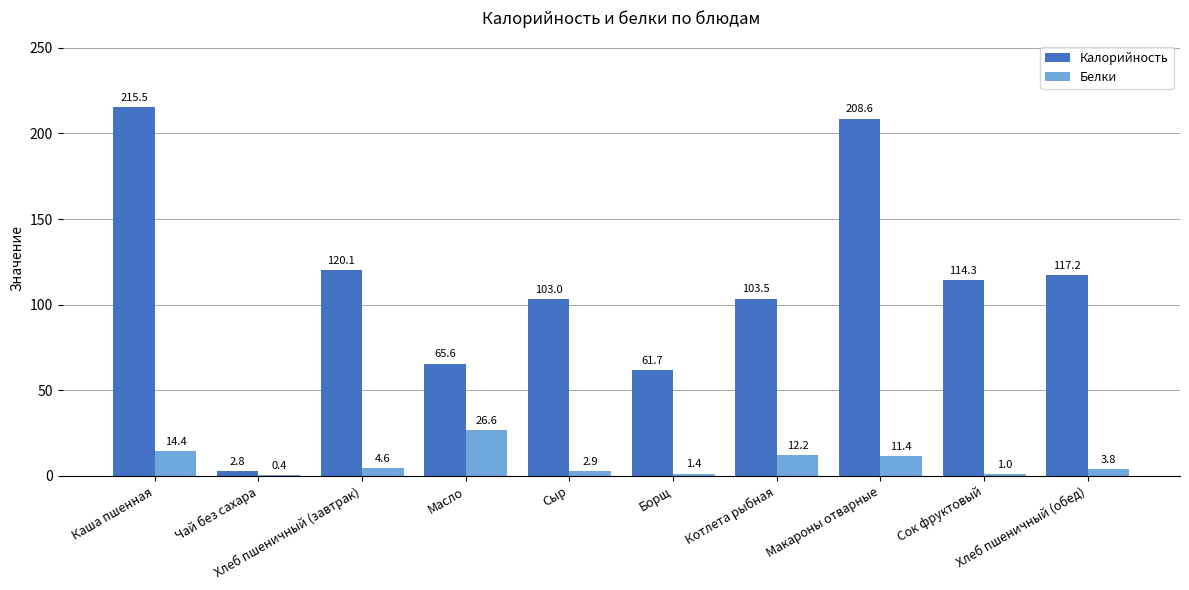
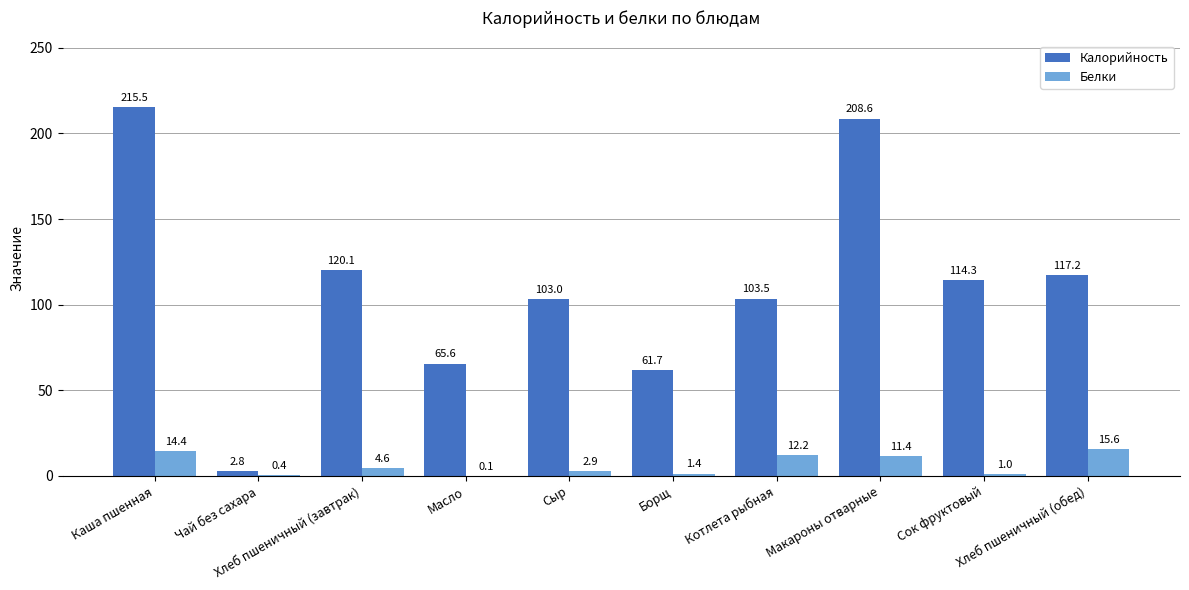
Белки, Масло: 26.6 -> 0.1
Белки, Хлеб пшеничный (обед): 3.8 -> 15.6
